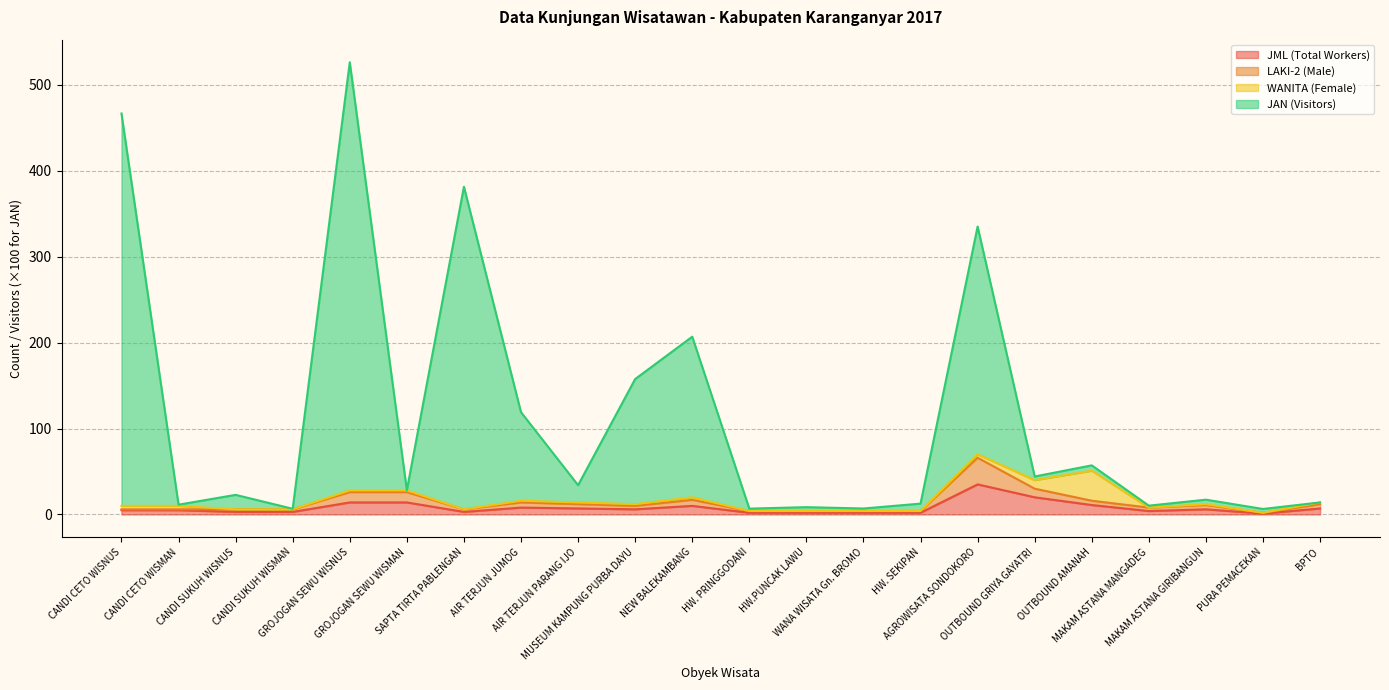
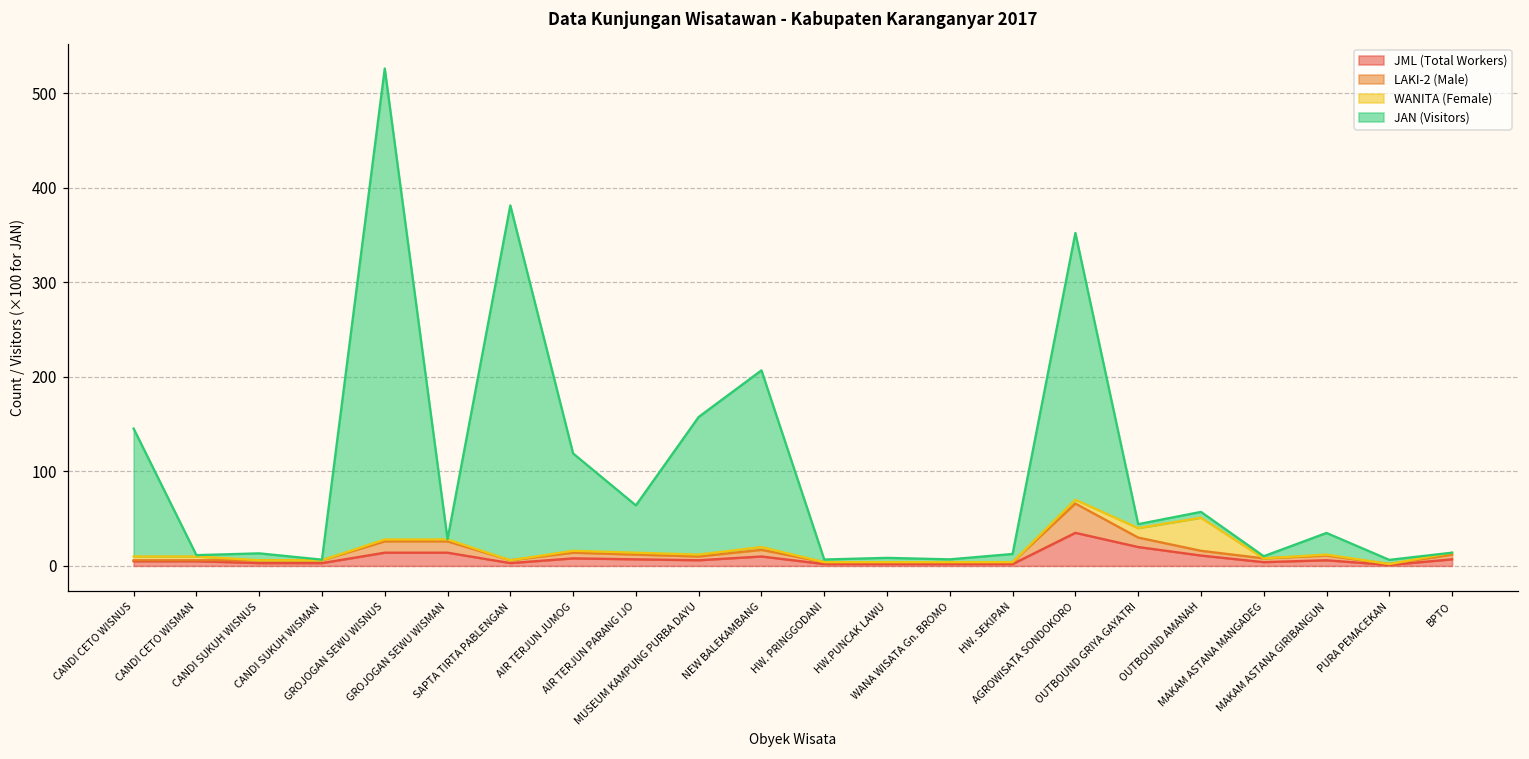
JAN (Visitors), CANDI CETO WISNUS: 460 -> 140
JAN (Visitors), CANDI SUKUH WISNUS: 20 -> 10
JAN (Visitors), AIR TERJUN PARANG IJO: 20 -> 50
JAN (Visitors), AGROWISATA SONDOKORO: 270 -> 280
JAN (Visitors), MAKAM ASTANA GIRIBANGUN: 10 -> 20
